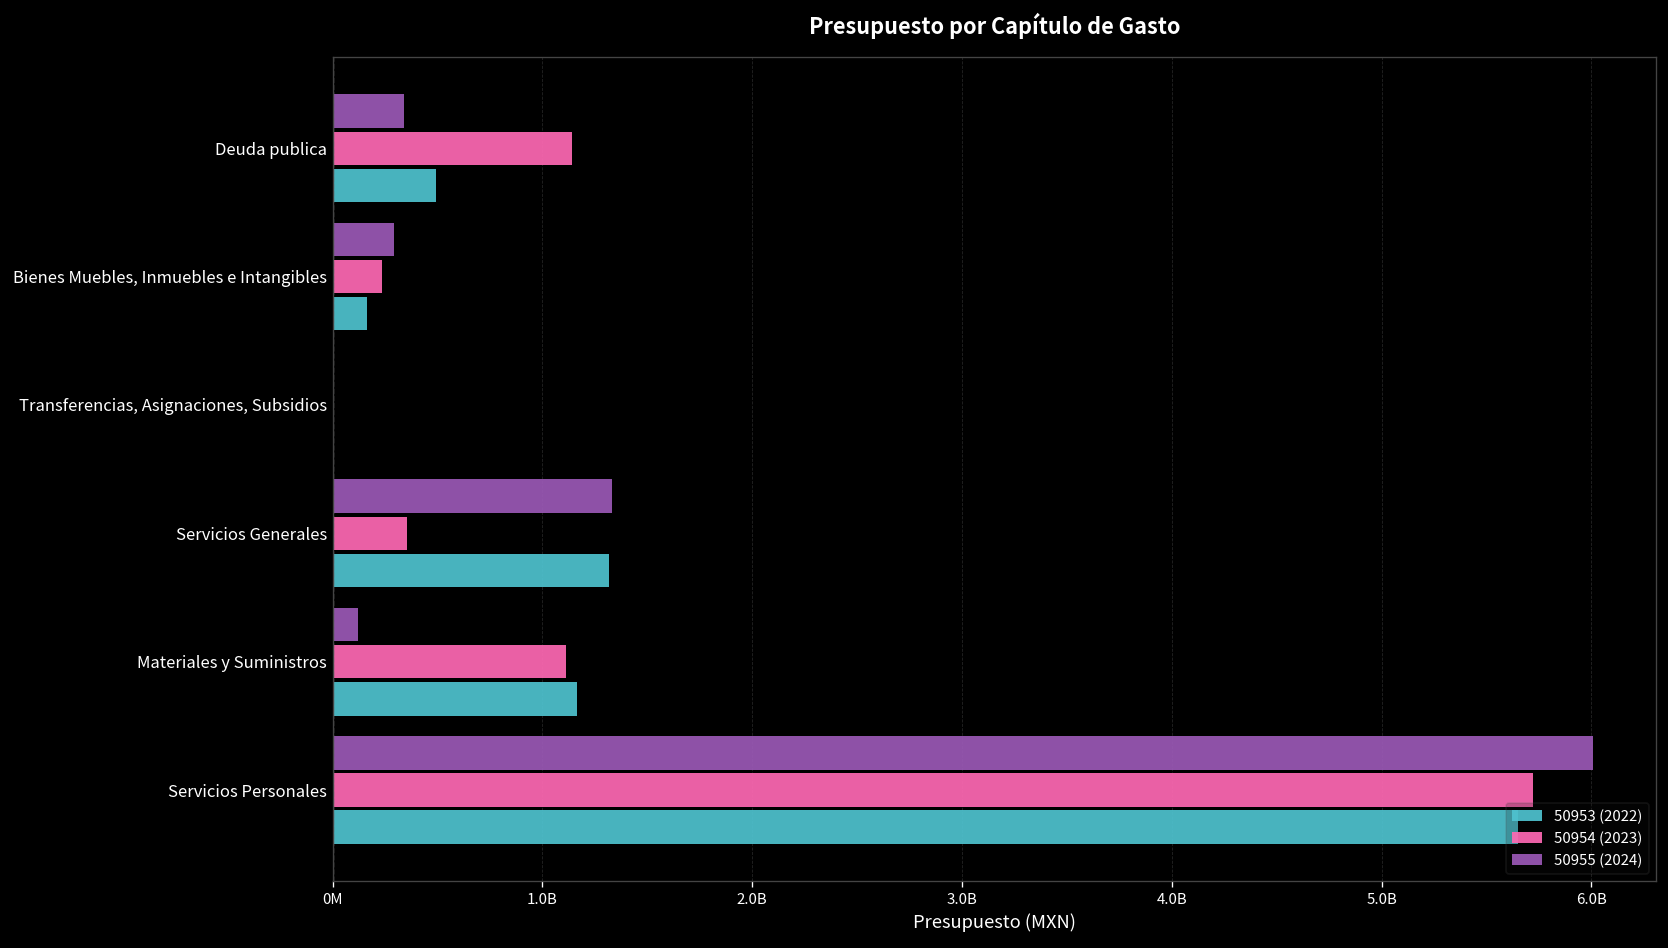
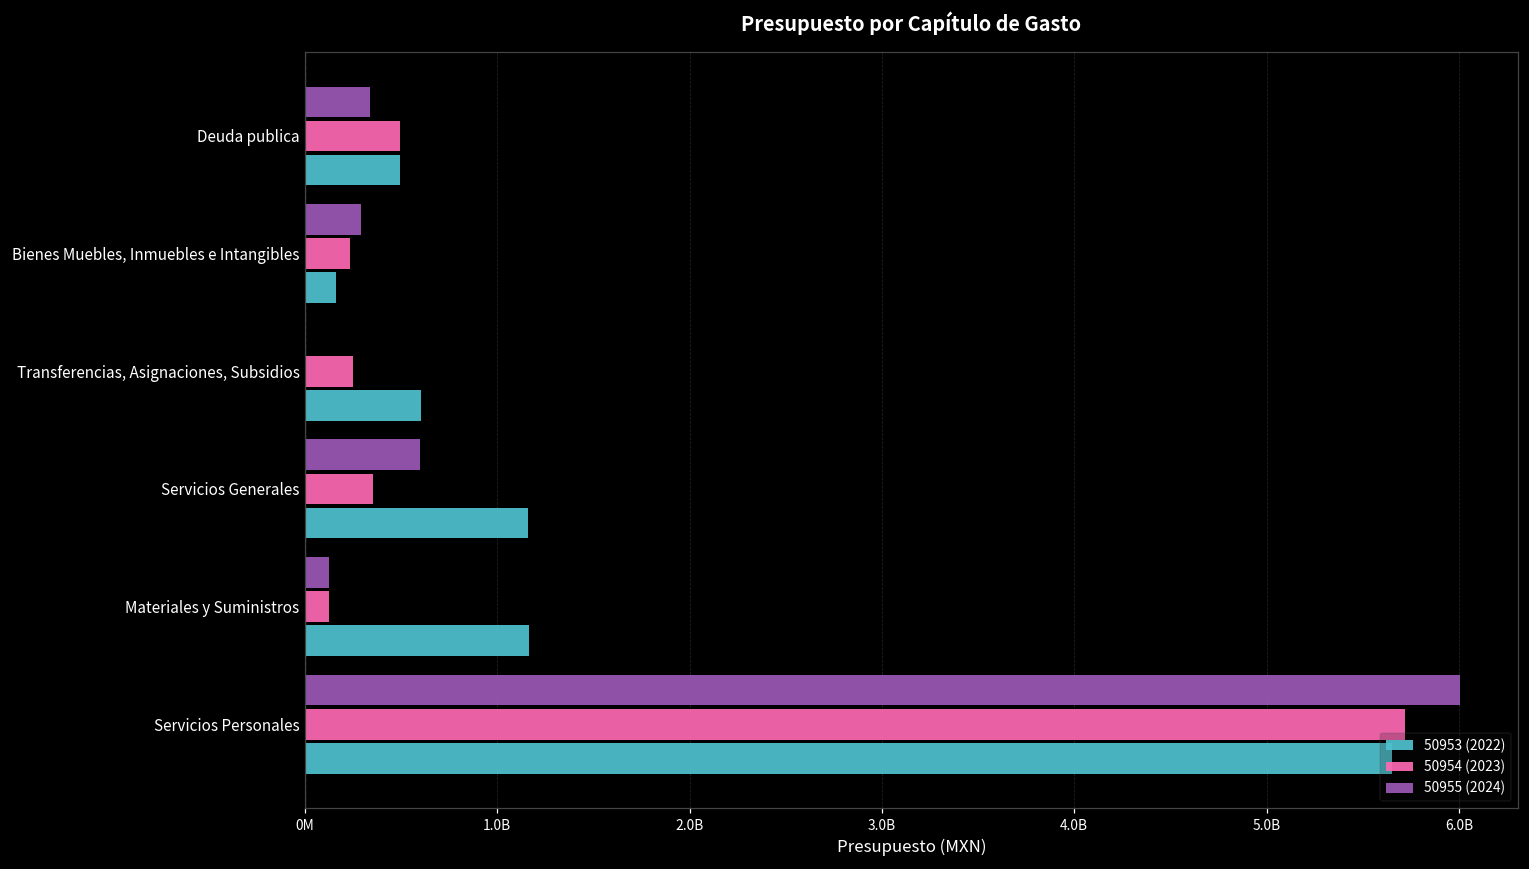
50954 (2023), Deuda publica: 1140000000 -> 490000000
50954 (2023), Transferencias, Asignaciones, Subsidios: 0 -> 250000000
50953 (2022), Transferencias, Asignaciones, Subsidios: 0 -> 600000000
50955 (2024), Servicios Generales: 1330000000 -> 600000000
50953 (2022), Servicios Generales: 1320000000 -> 1160000000
50954 (2023), Materiales y Suministros: 1110000000 -> 120000000
